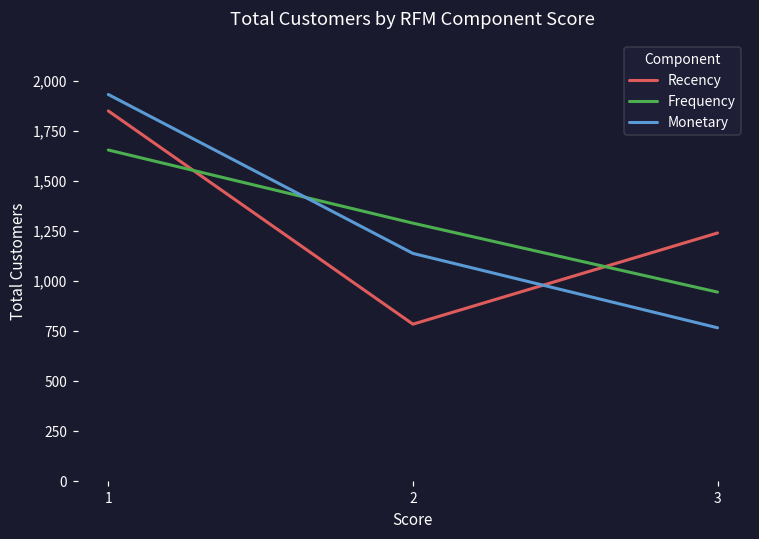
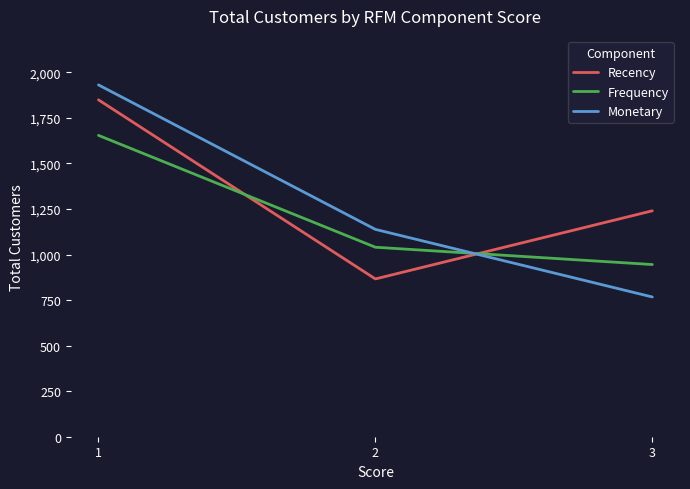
Recency, 2: 790 -> 870
Frequency, 2: 1,290 -> 1,040
